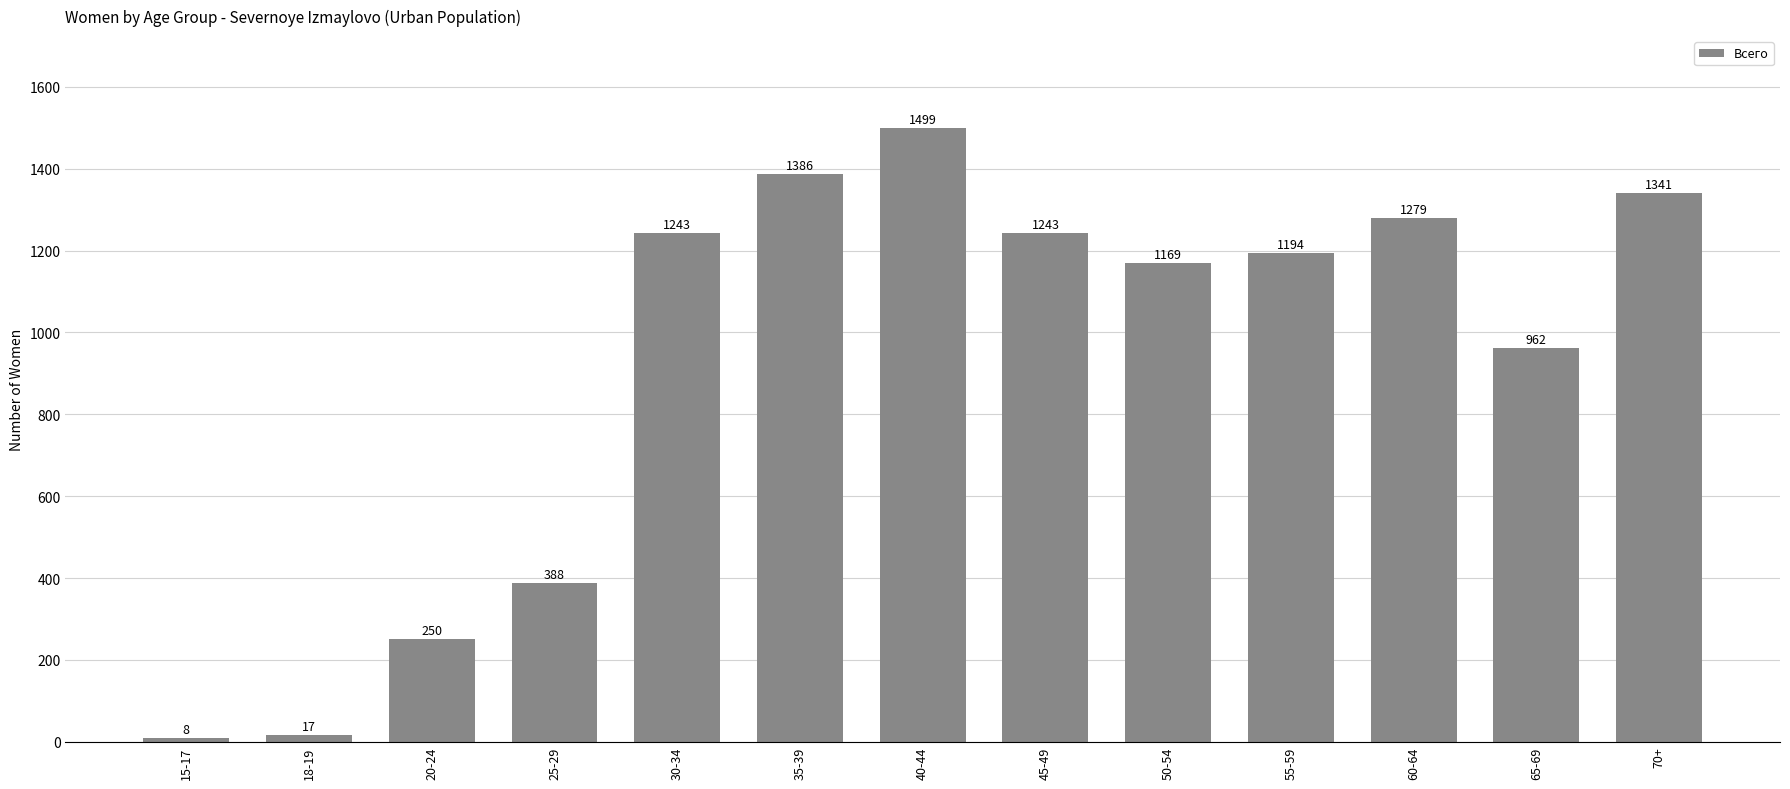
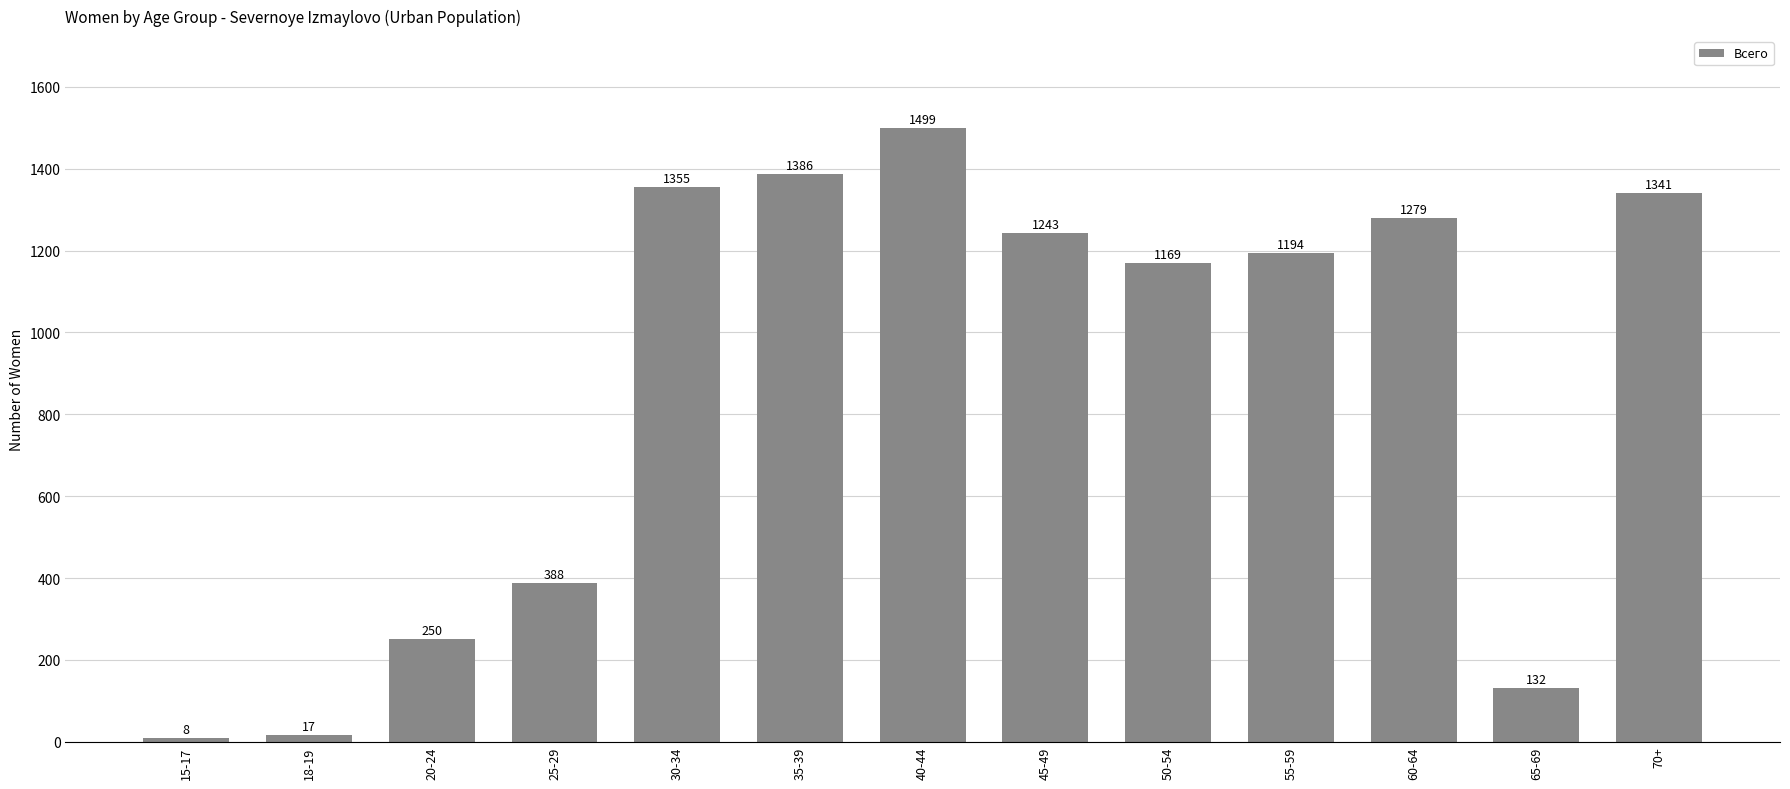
30-34: 1243 -> 1355
65-69: 962 -> 132
